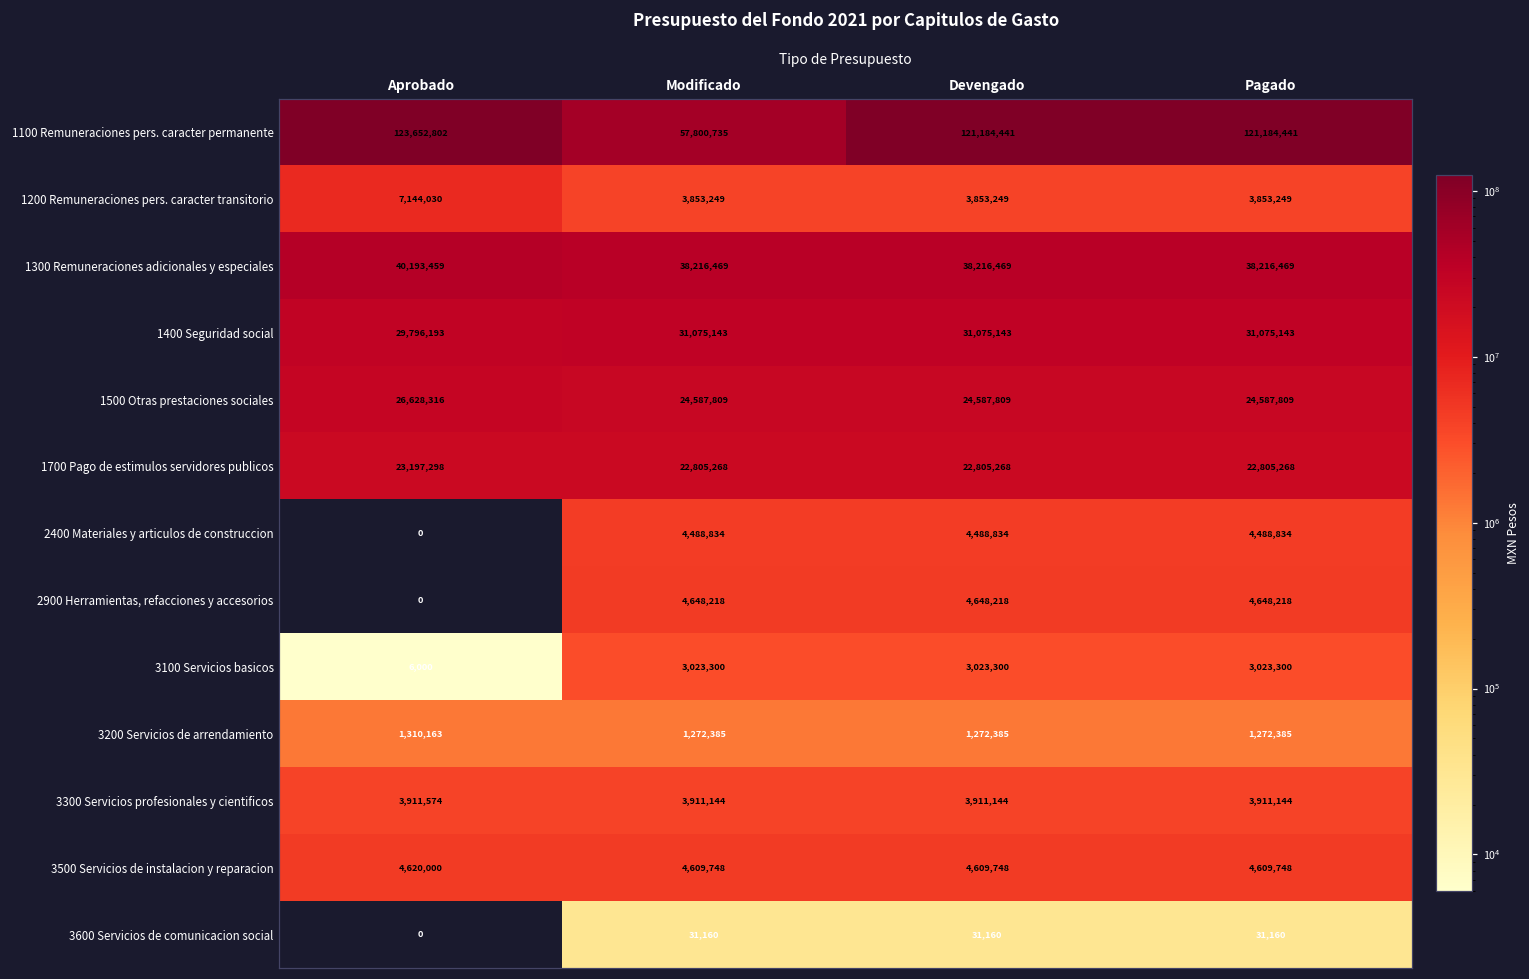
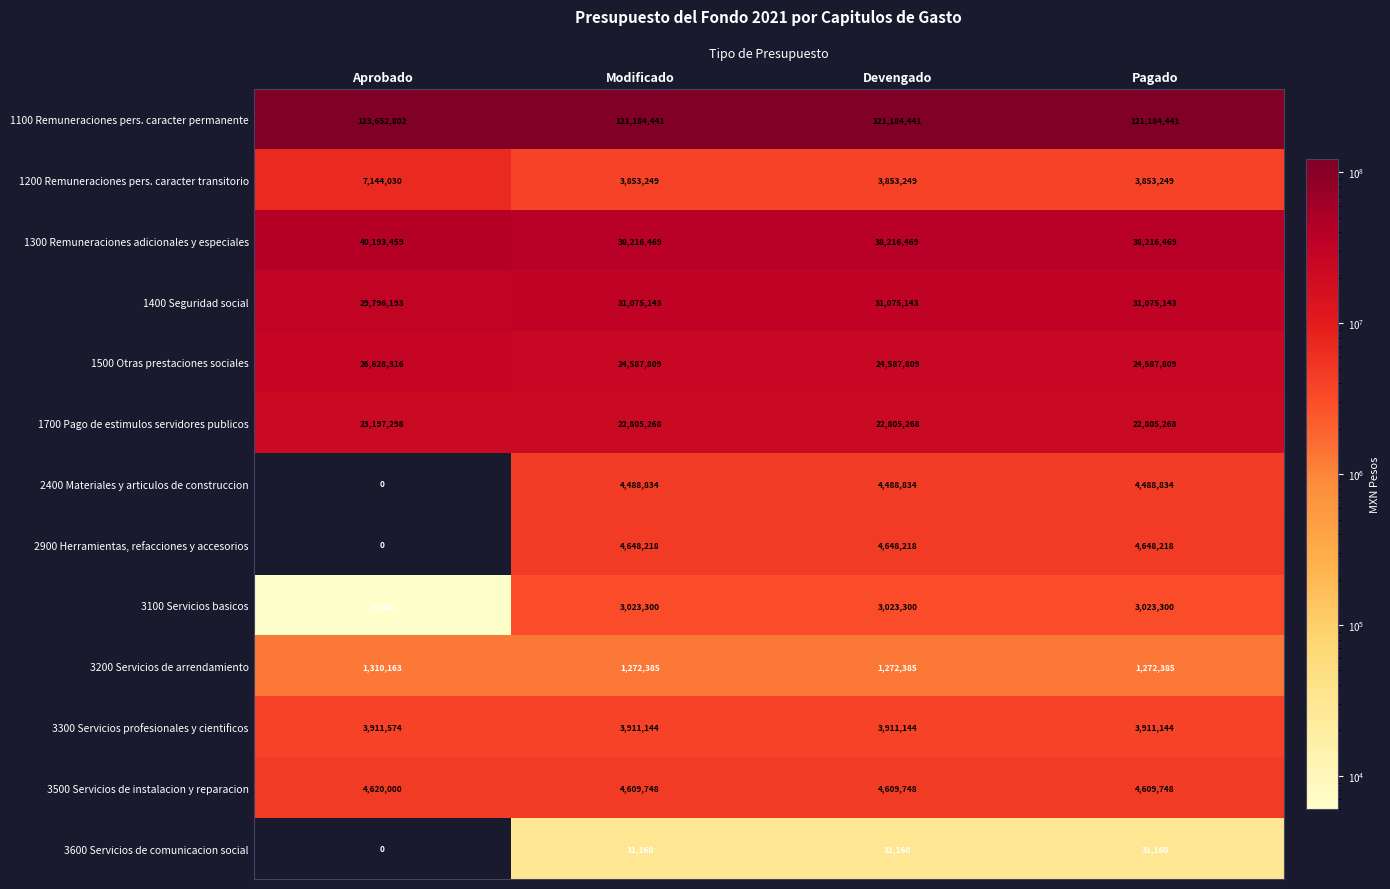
1100 Remuneraciones pers. caracter permanente, Modificado: 57,800,735 -> 121,184,441
